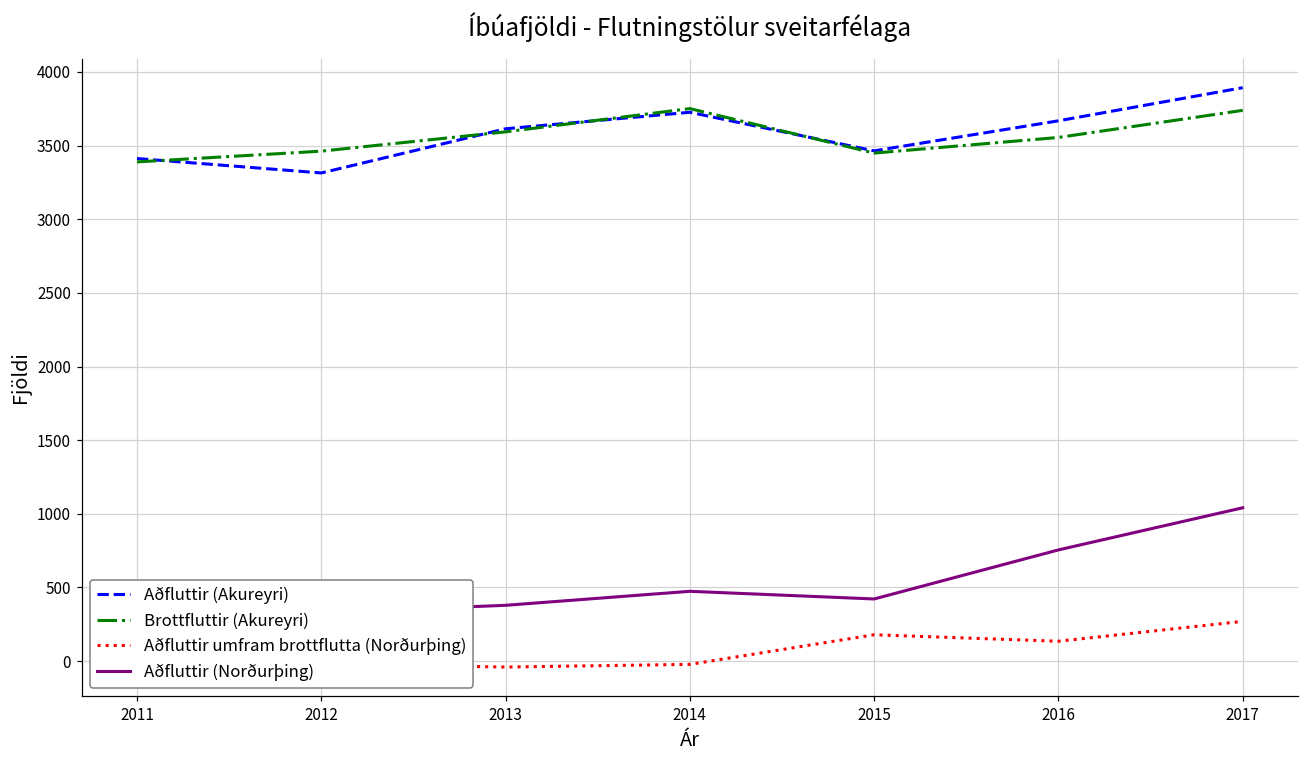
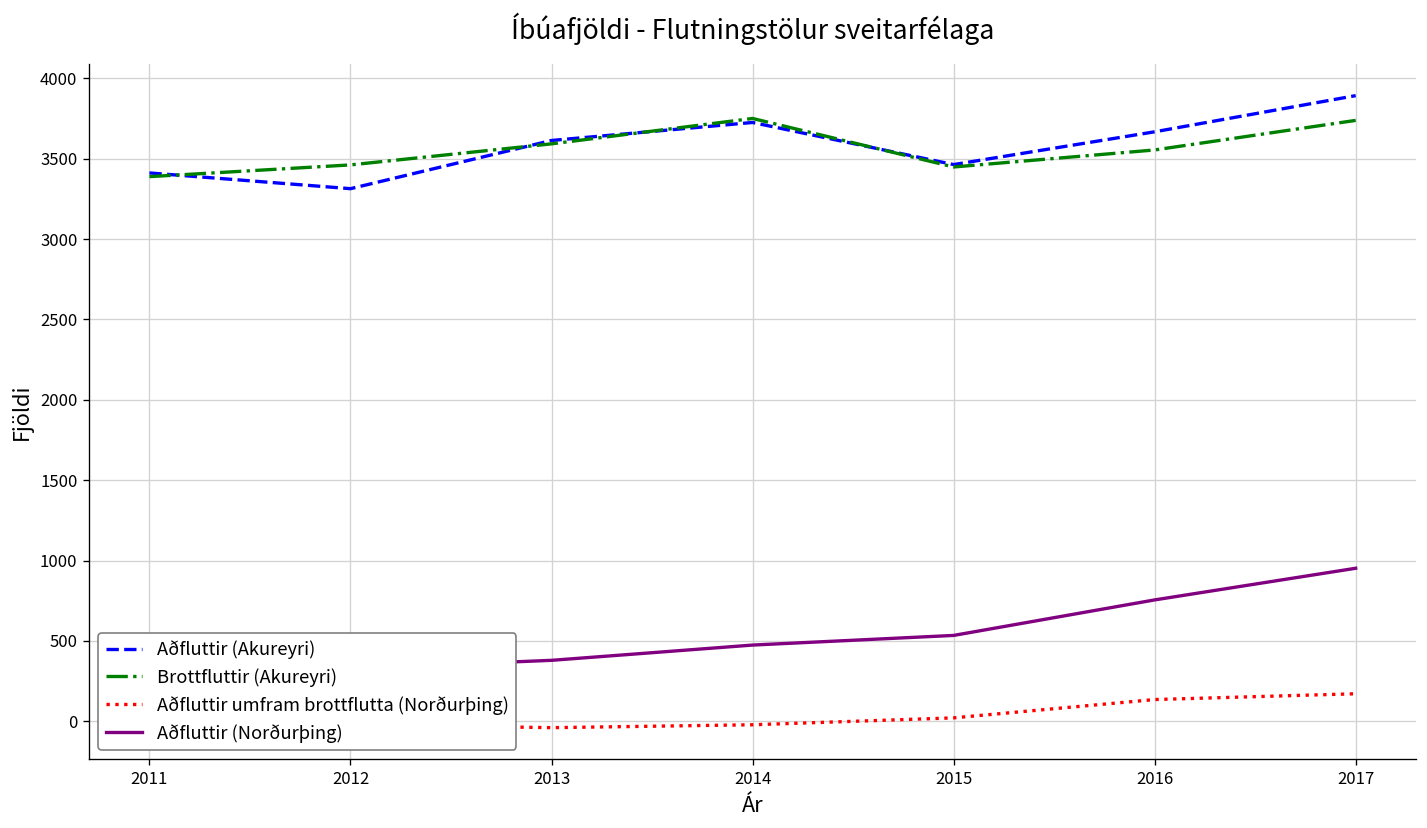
Aðfluttir umfram brottflutta (Norðurþing), 2015: 180 -> 20
Aðfluttir (Norðurþing), 2015: 420 -> 530
Aðfluttir umfram brottflutta (Norðurþing), 2017: 270 -> 170
Aðfluttir (Norðurþing), 2017: 1040 -> 950
